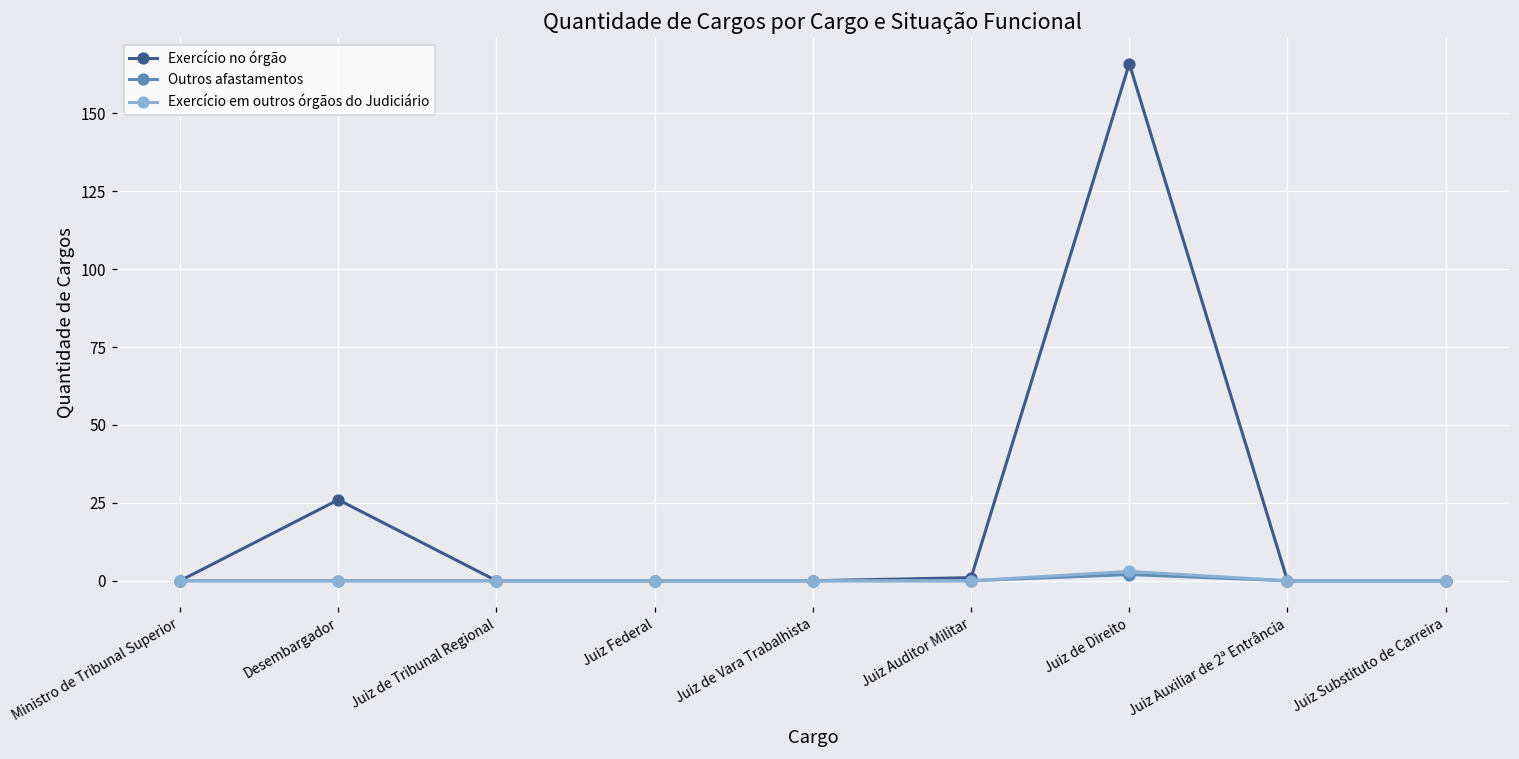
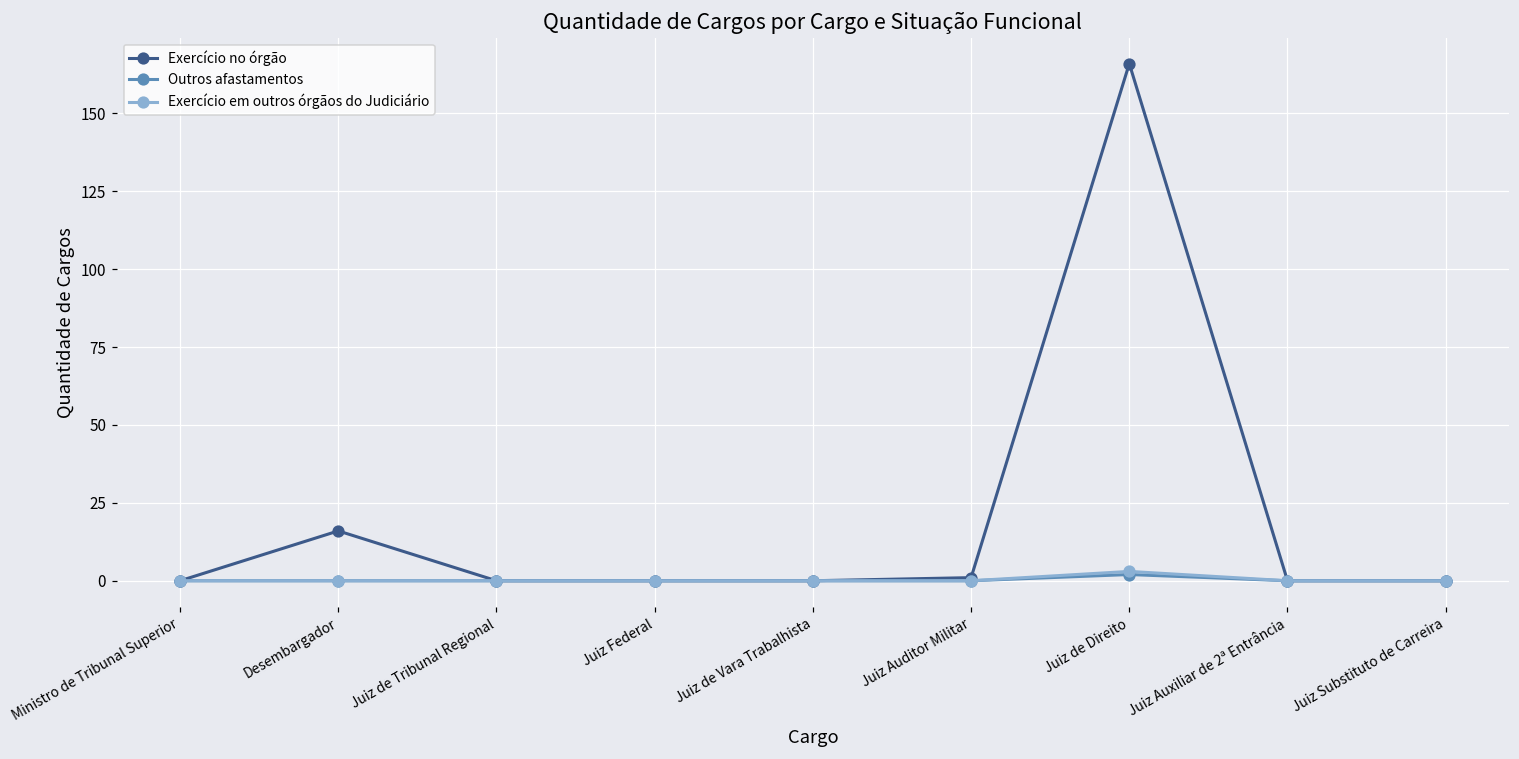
Exercício no órgão, Desembargador: 26 -> 16
